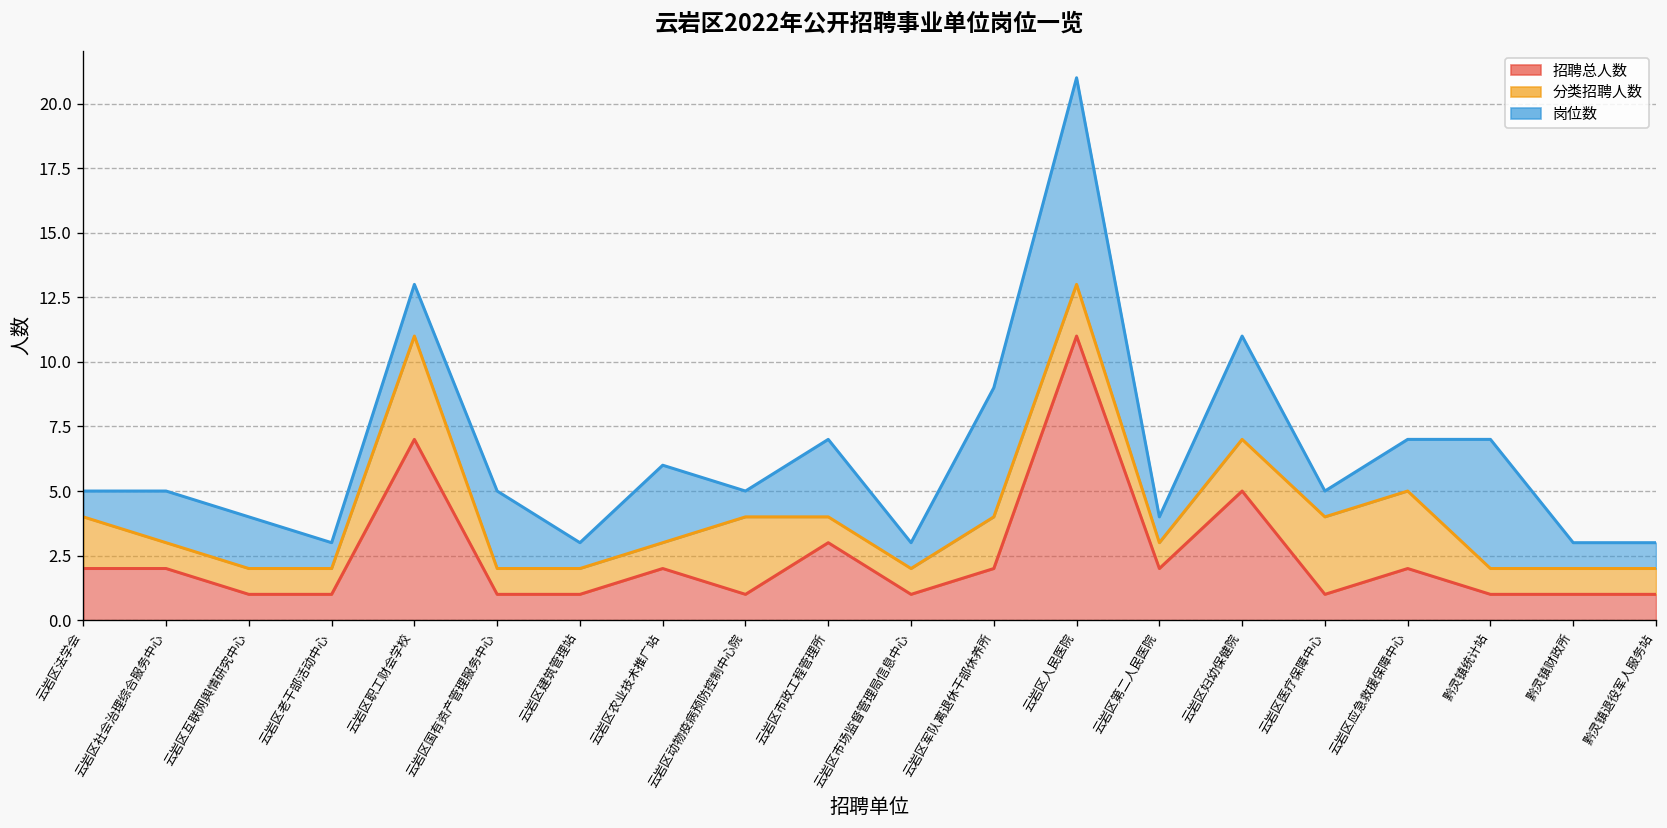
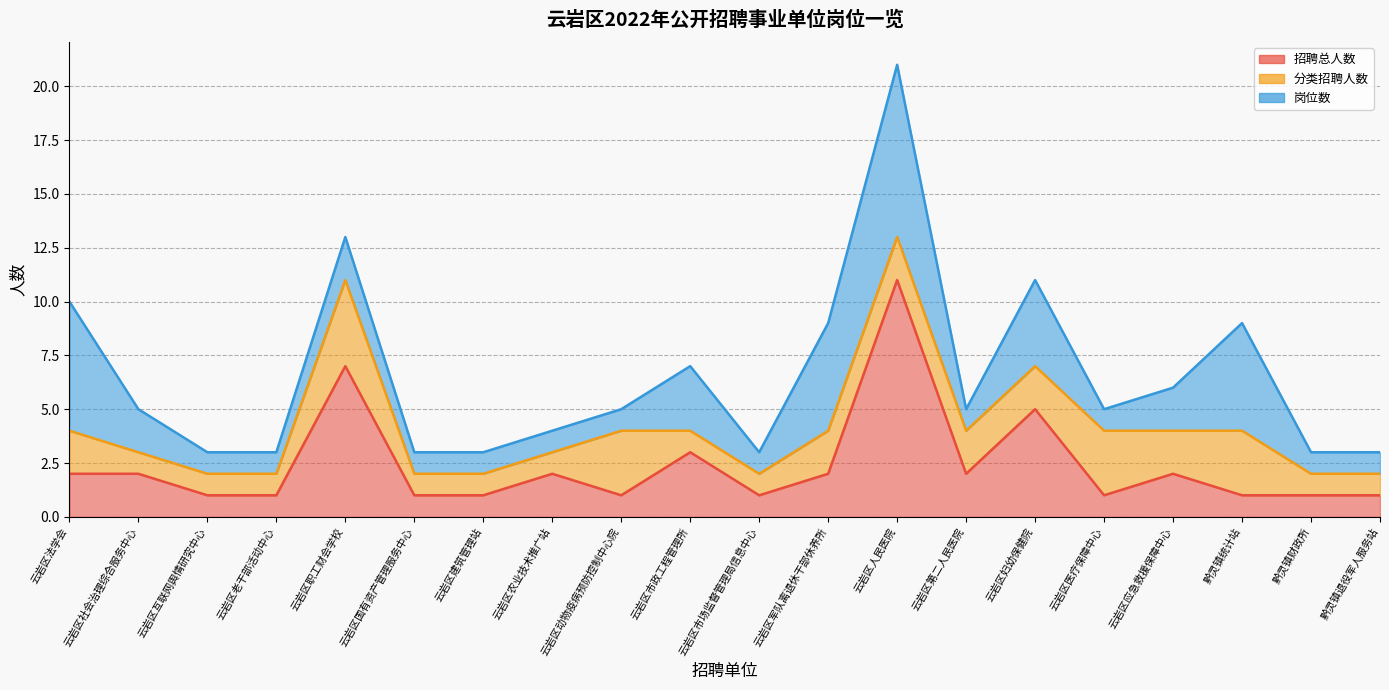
岗位数, 云岩区法学会: 1 -> 6
岗位数, 云岩区互联网舆情研究中心: 2 -> 1
岗位数, 云岩区国有资产管理服务中心: 3 -> 1
岗位数, 云岩区农业技术推广站: 3 -> 1
分类招聘人数, 云岩区第二人民医院: 1 -> 2
分类招聘人数, 云岩区应急救援保障中心: 3 -> 2
分类招聘人数, 黔灵镇统计站: 1 -> 3
